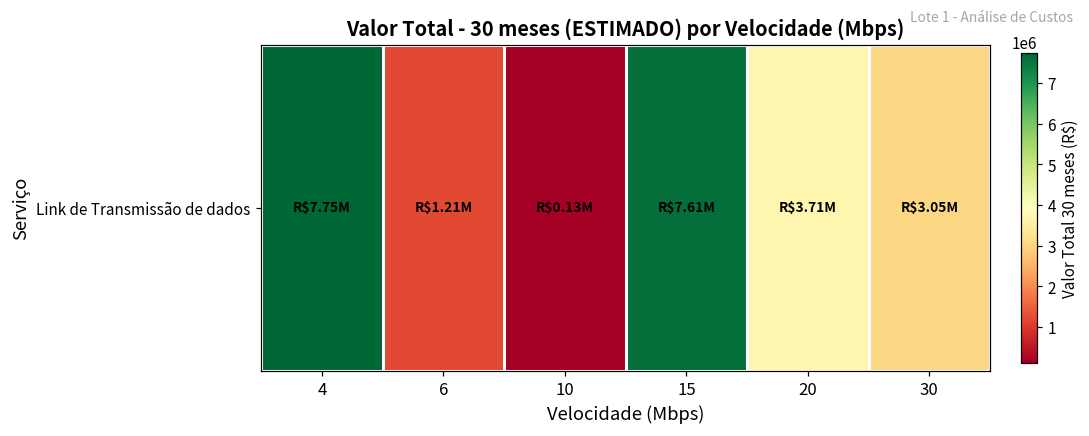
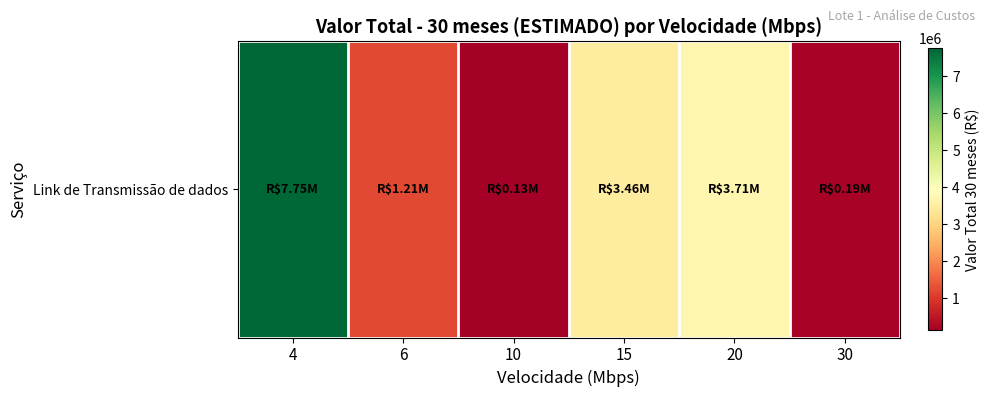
Link de Transmissão de dados, 15: $7.61M -> $3.46M
Link de Transmissão de dados, 30: $3.05M -> $0.19M
